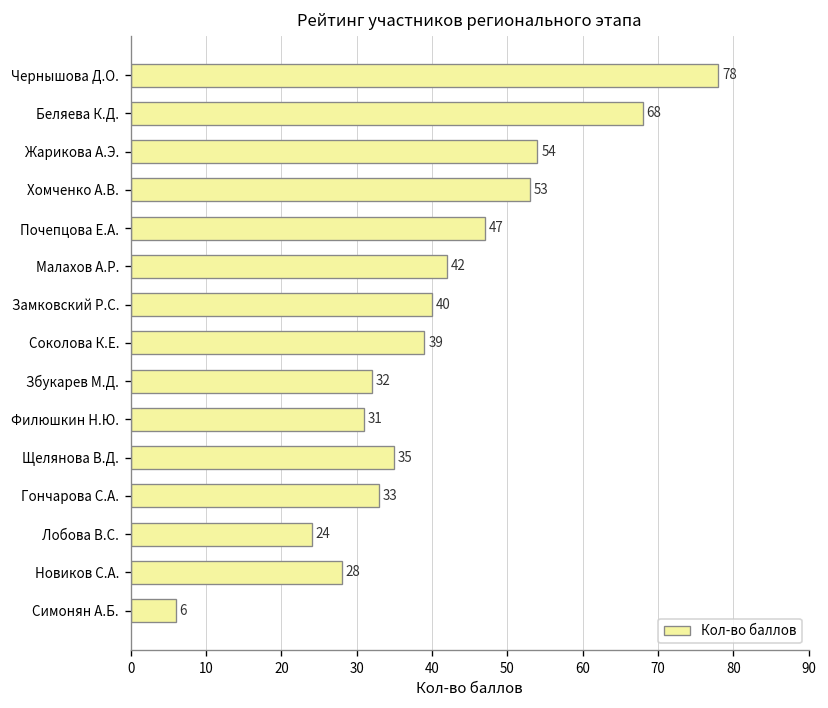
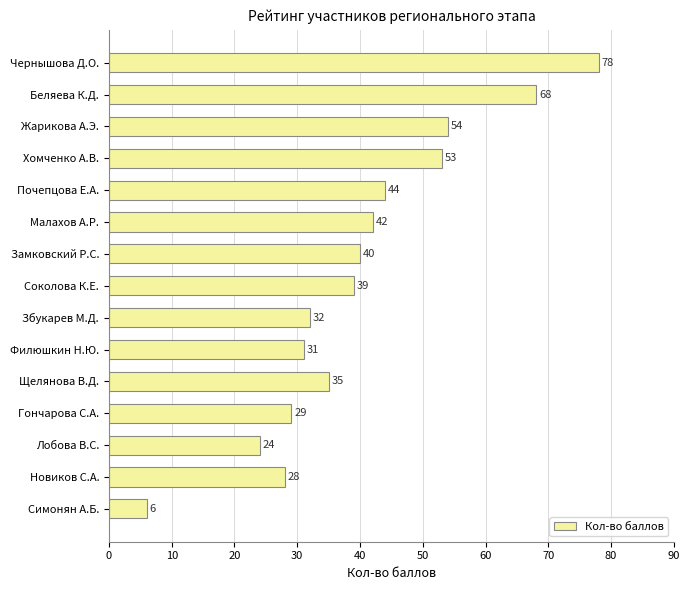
Почепцова Е.А.: 47 -> 44
Гончарова С.А.: 33 -> 29
